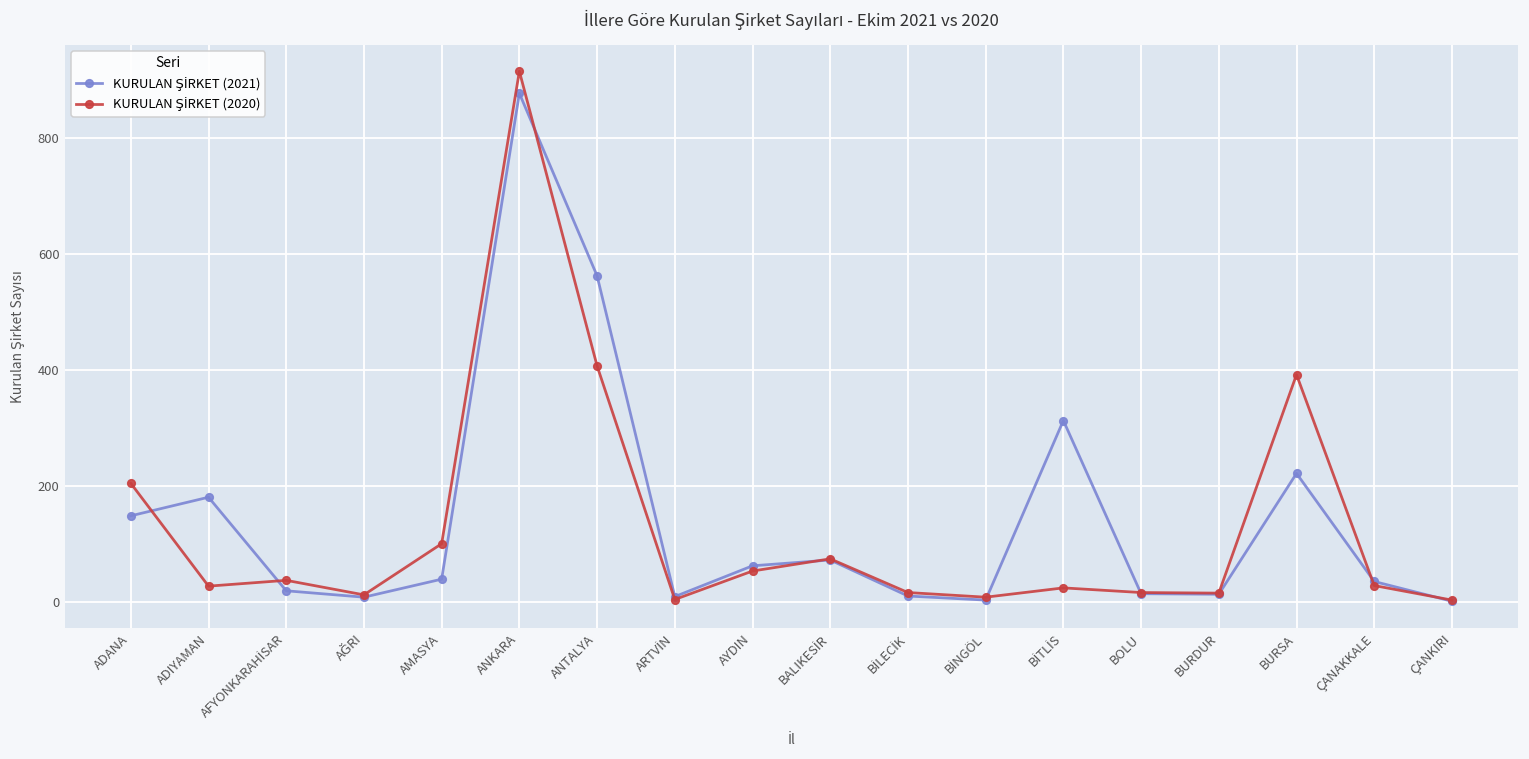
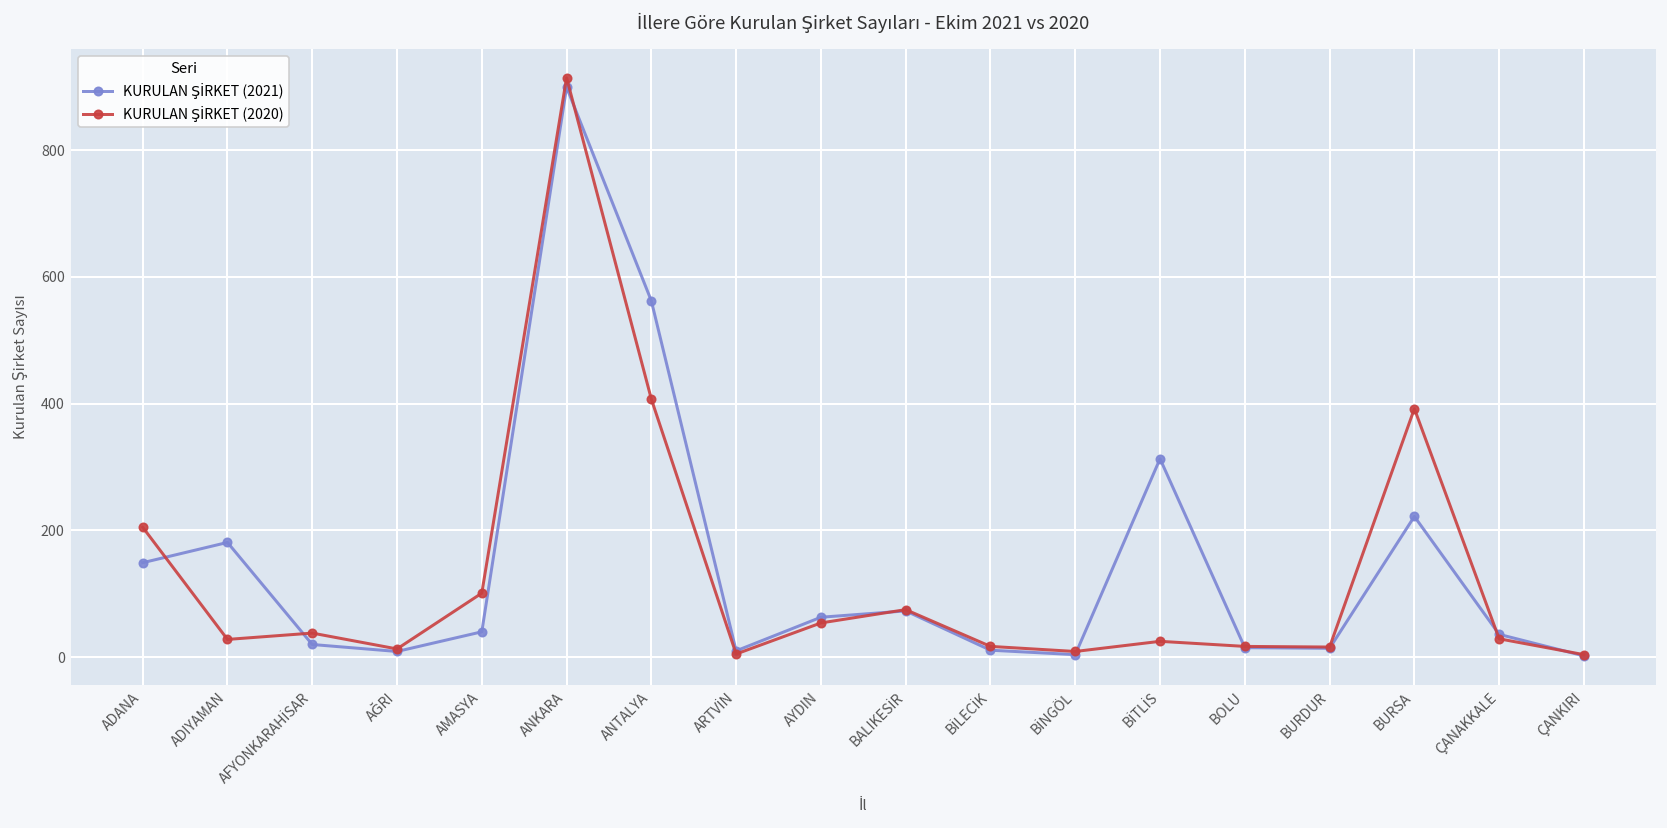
KURULAN ŞİRKET (2021), ANKARA: 880 -> 900
